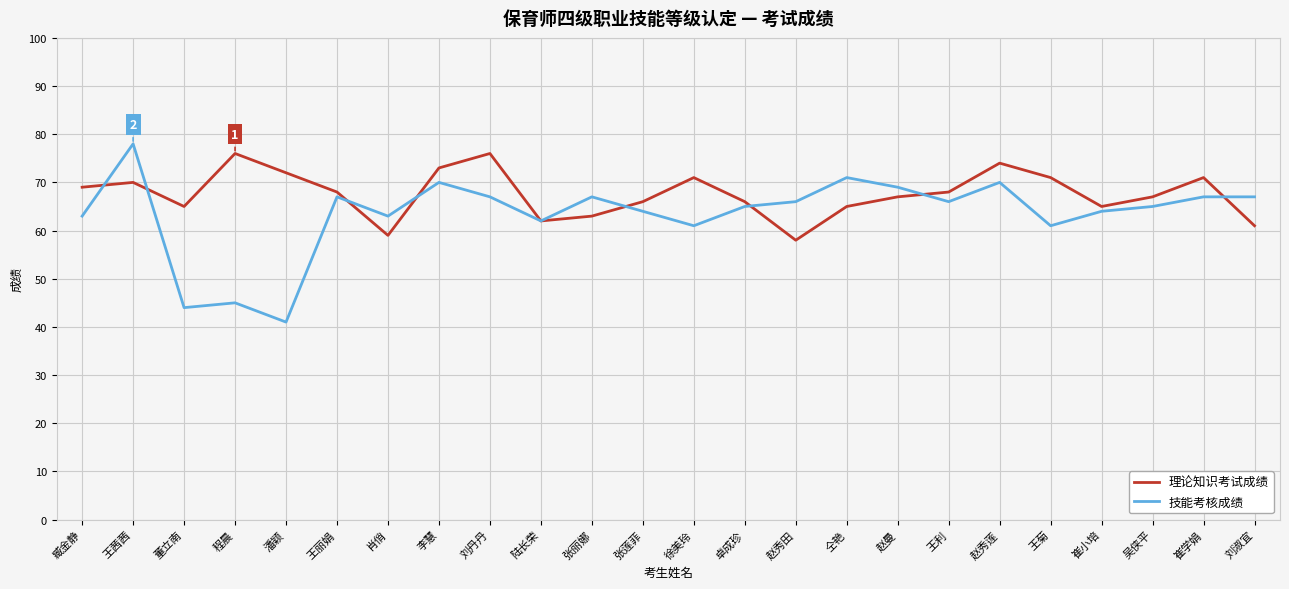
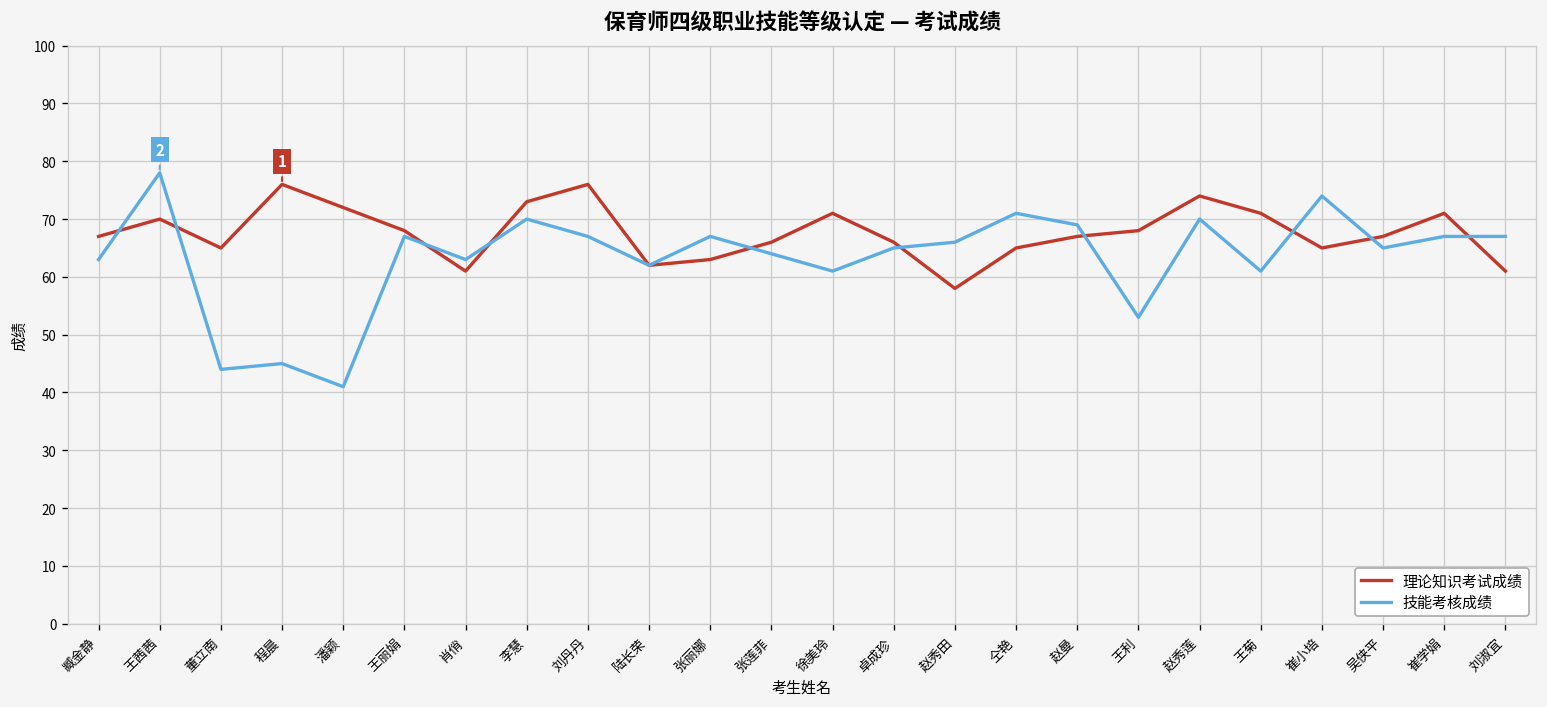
理论知识考试成绩, 臧金静: 69 -> 67
理论知识考试成绩, 肖俏: 59 -> 61
技能考核成绩, 王利: 66 -> 53
技能考核成绩, 崔小培: 64 -> 74
